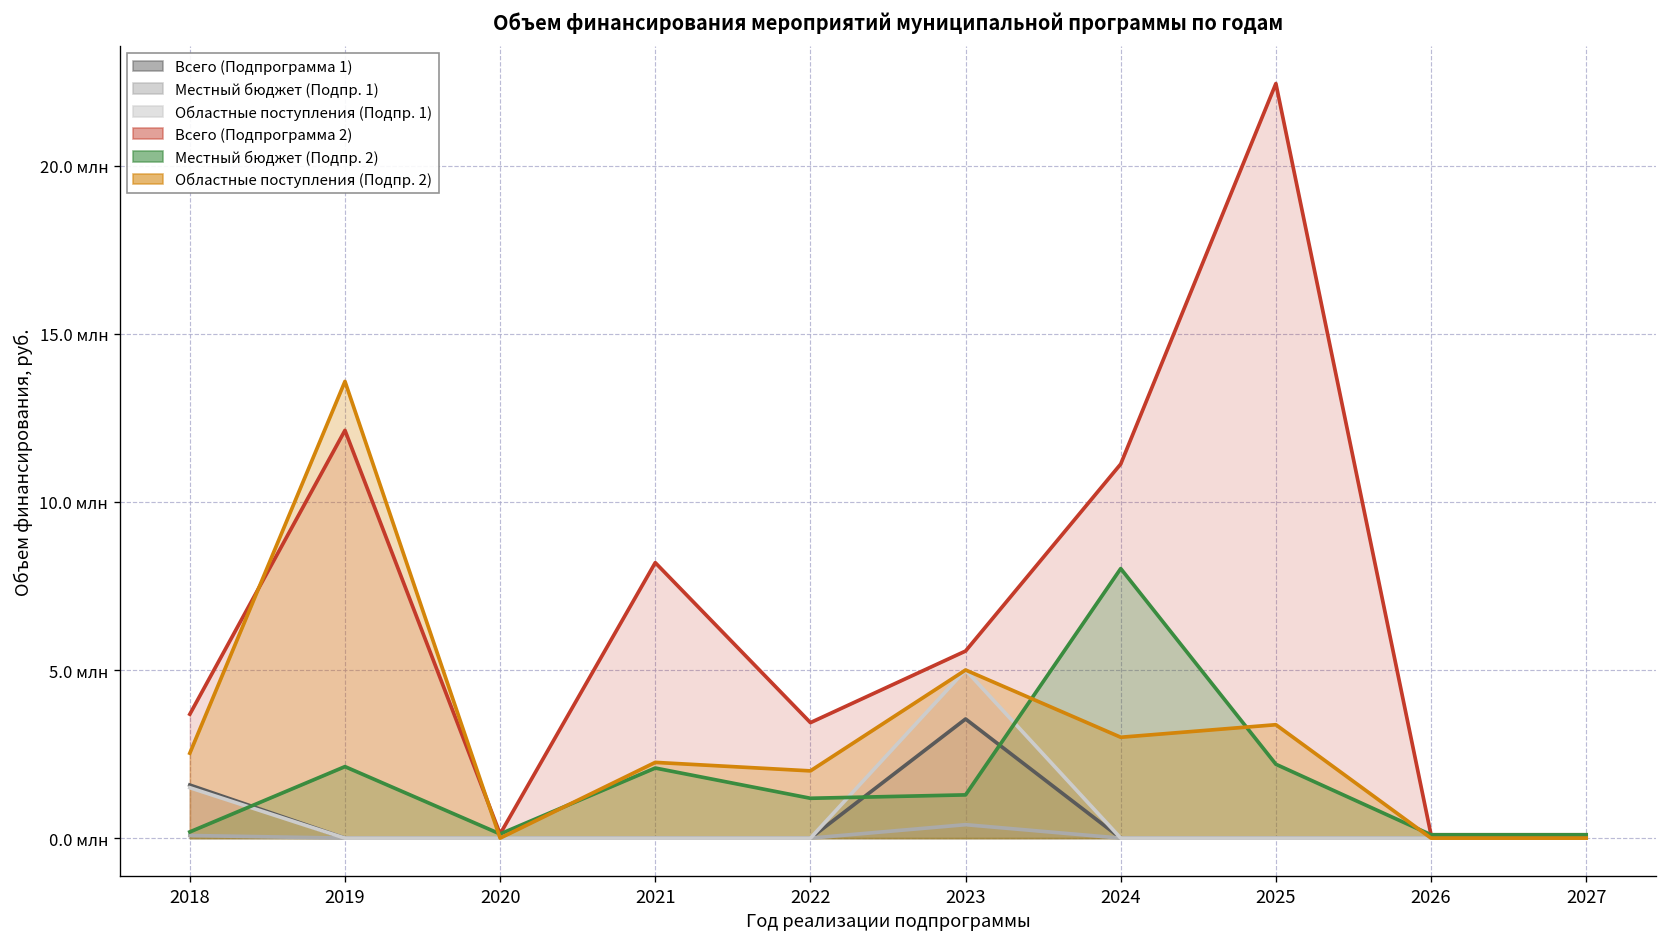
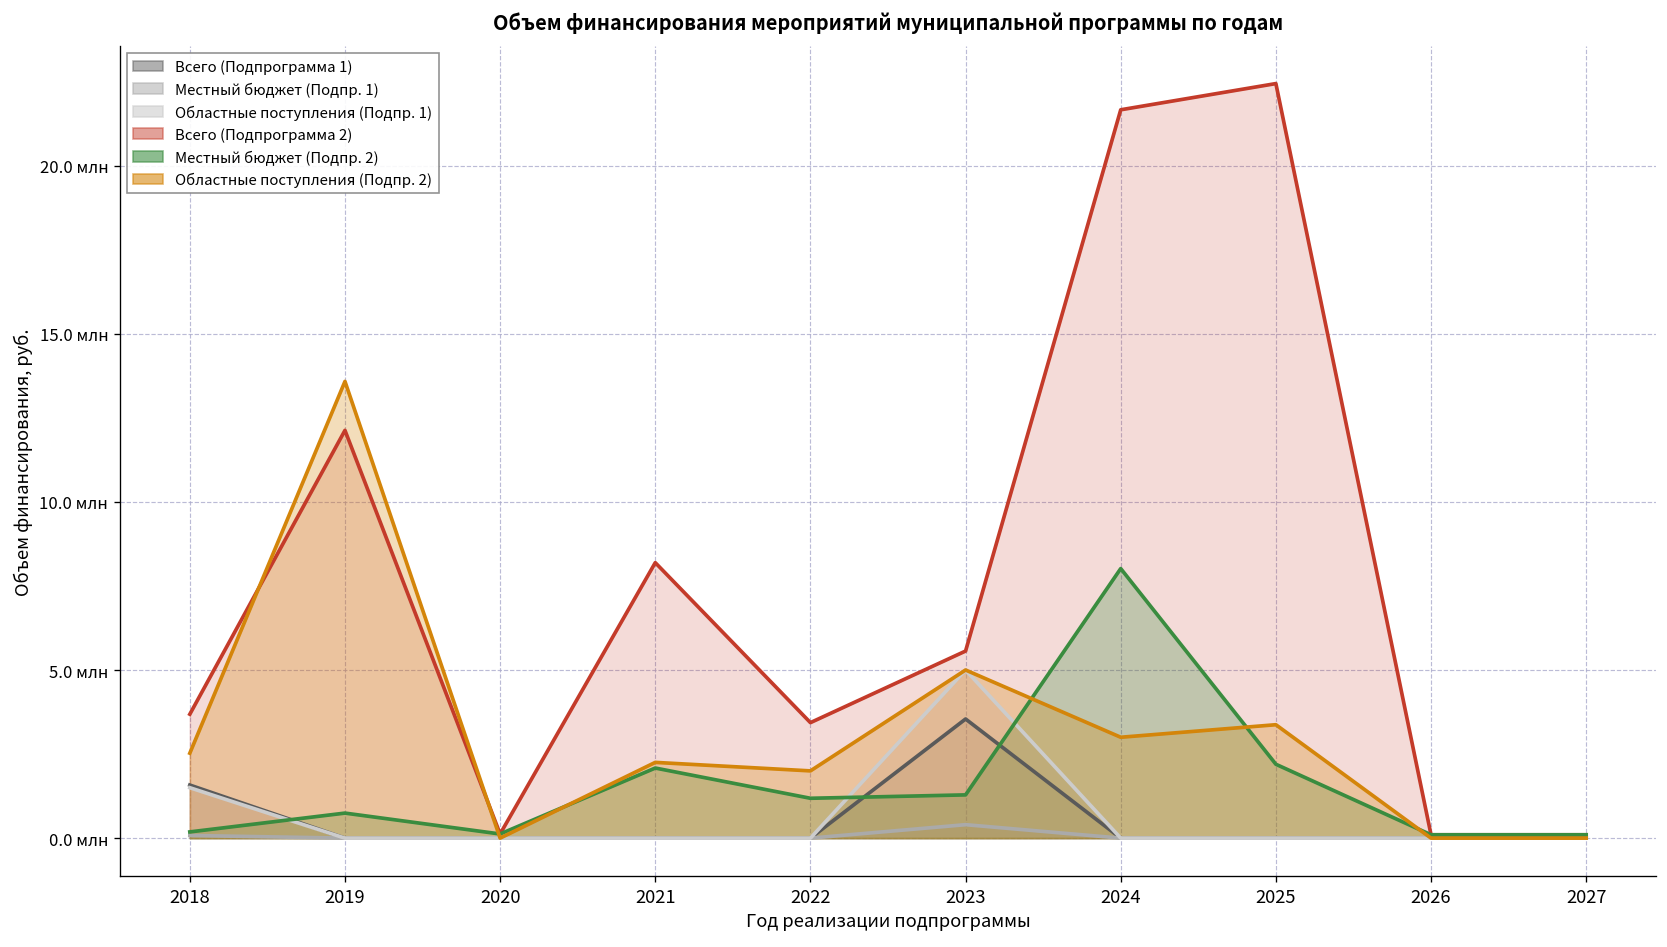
Местный бюджет (Подпр. 2), 2019: 2.1 млн -> 0.7 млн
Всего (Подпрограмма 2), 2024: 11.1 млн -> 21.7 млн
